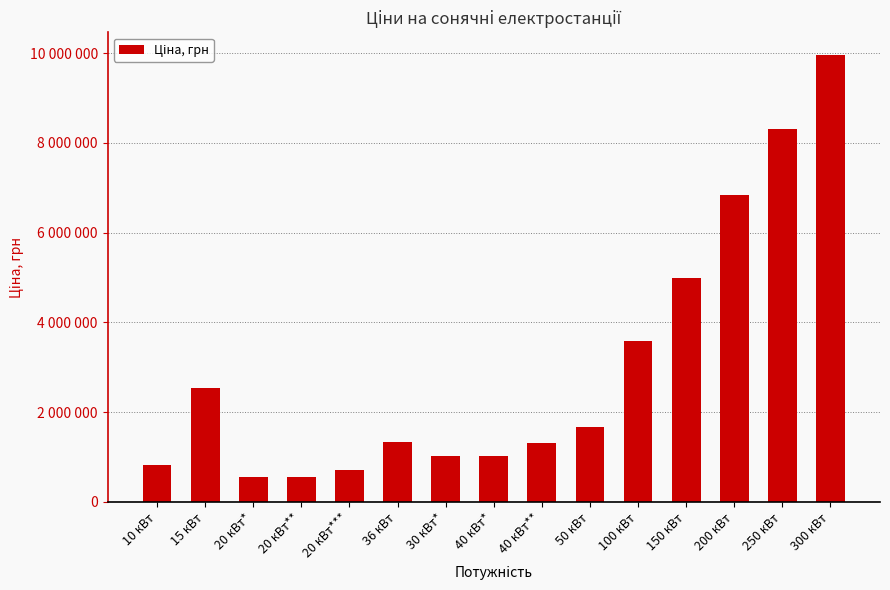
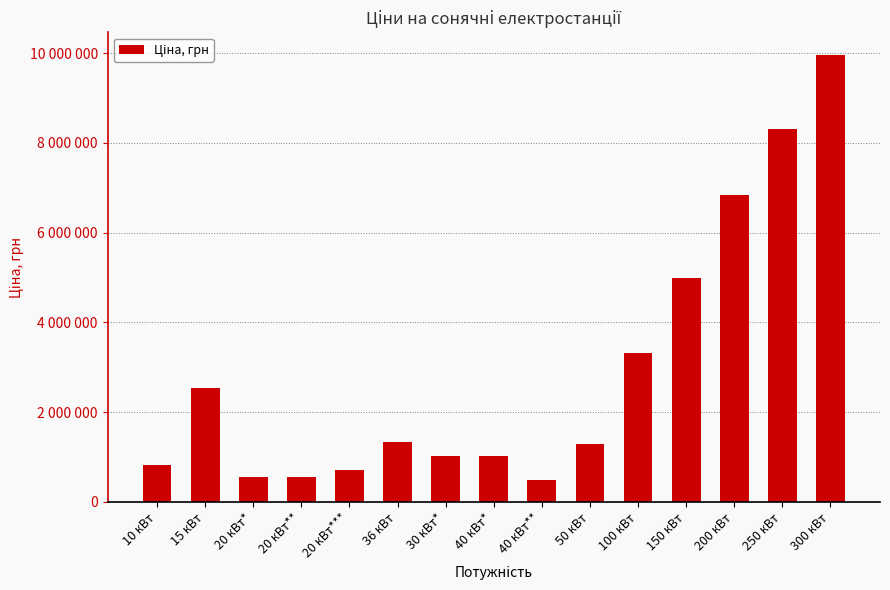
40 кВт**: 1300000 -> 500000
50 кВт: 1700000 -> 1300000
100 кВт: 3600000 -> 3300000
